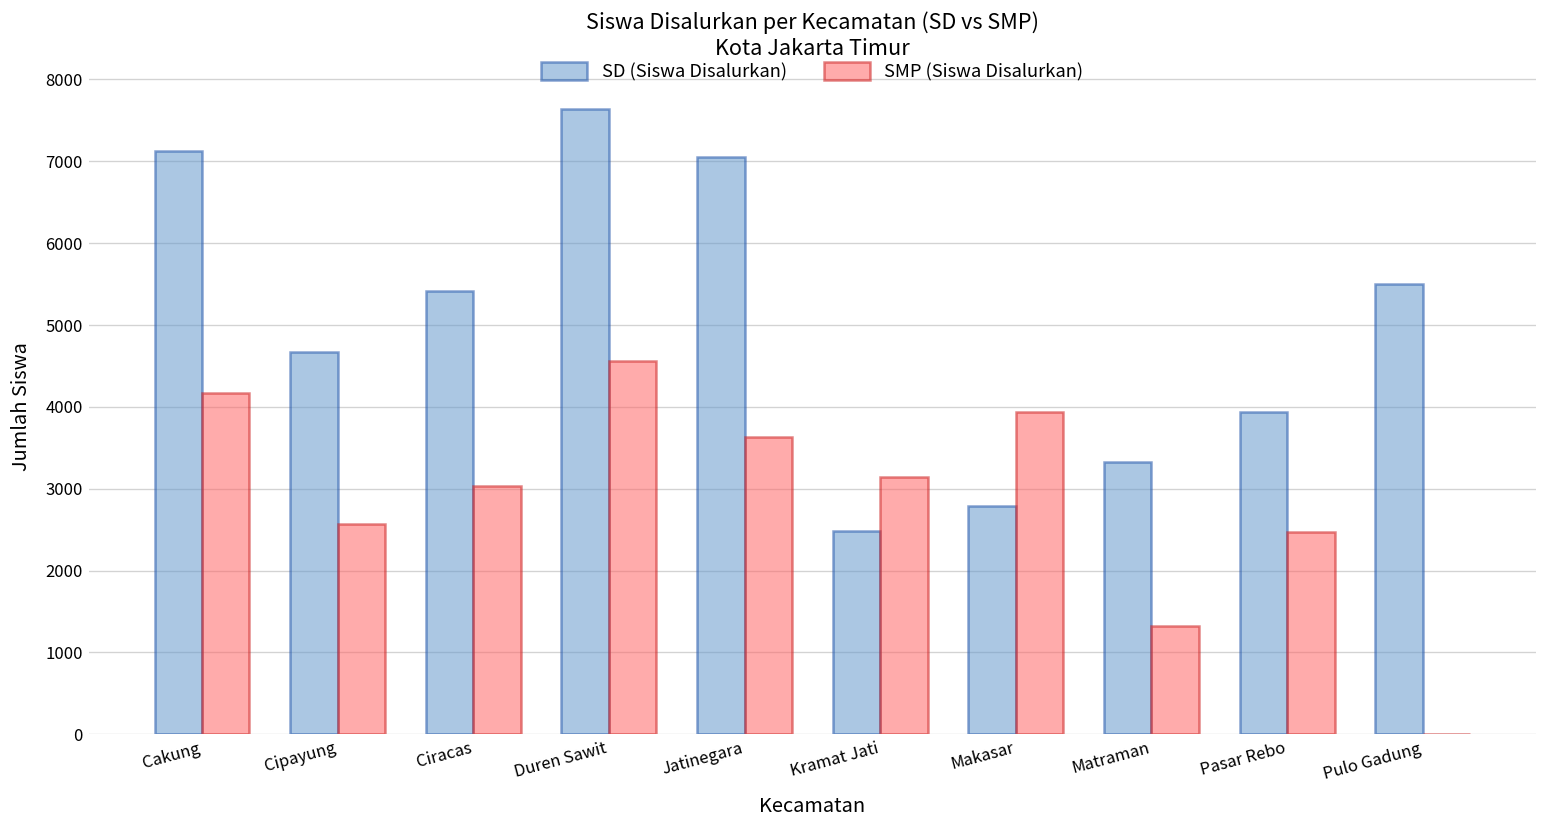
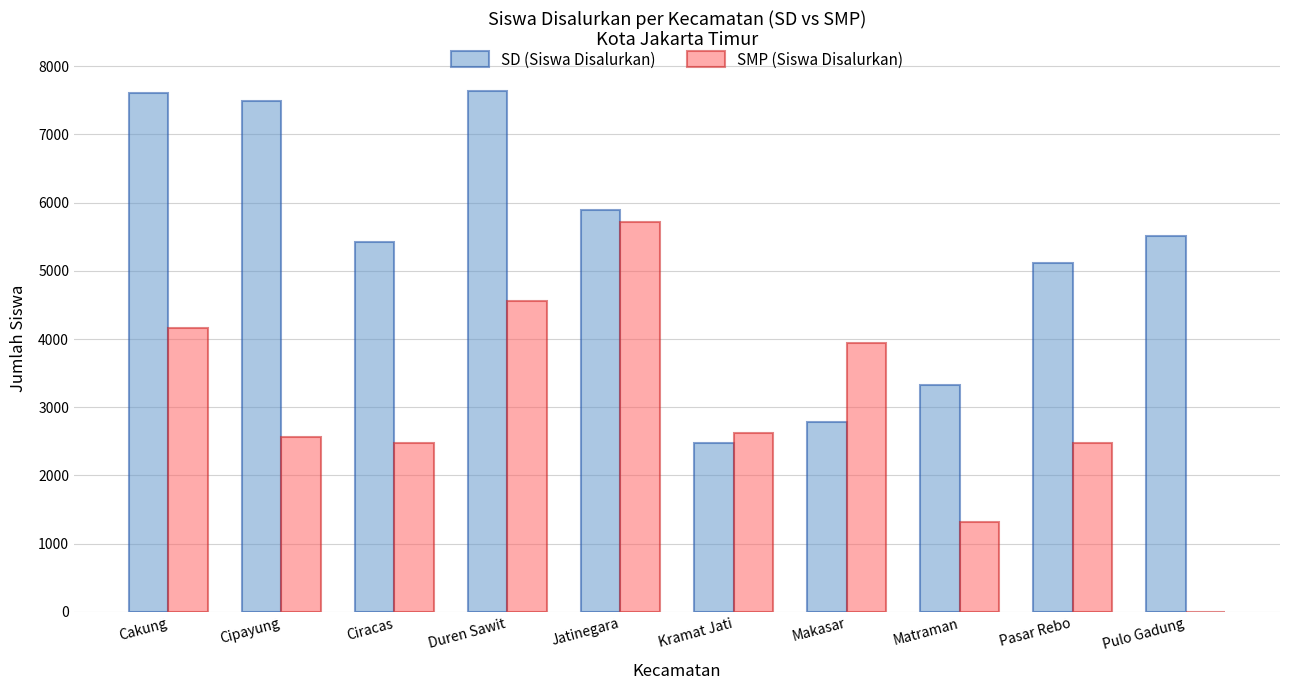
SD (Siswa Disalurkan), Cakung: 7100 -> 7600
SD (Siswa Disalurkan), Cipayung: 4700 -> 7500
SMP (Siswa Disalurkan), Ciracas: 3000 -> 2500
SD (Siswa Disalurkan), Jatinegara: 7000 -> 5900
SMP (Siswa Disalurkan), Jatinegara: 3600 -> 5700
SMP (Siswa Disalurkan), Kramat Jati: 3100 -> 2600
SD (Siswa Disalurkan), Pasar Rebo: 3900 -> 5100
